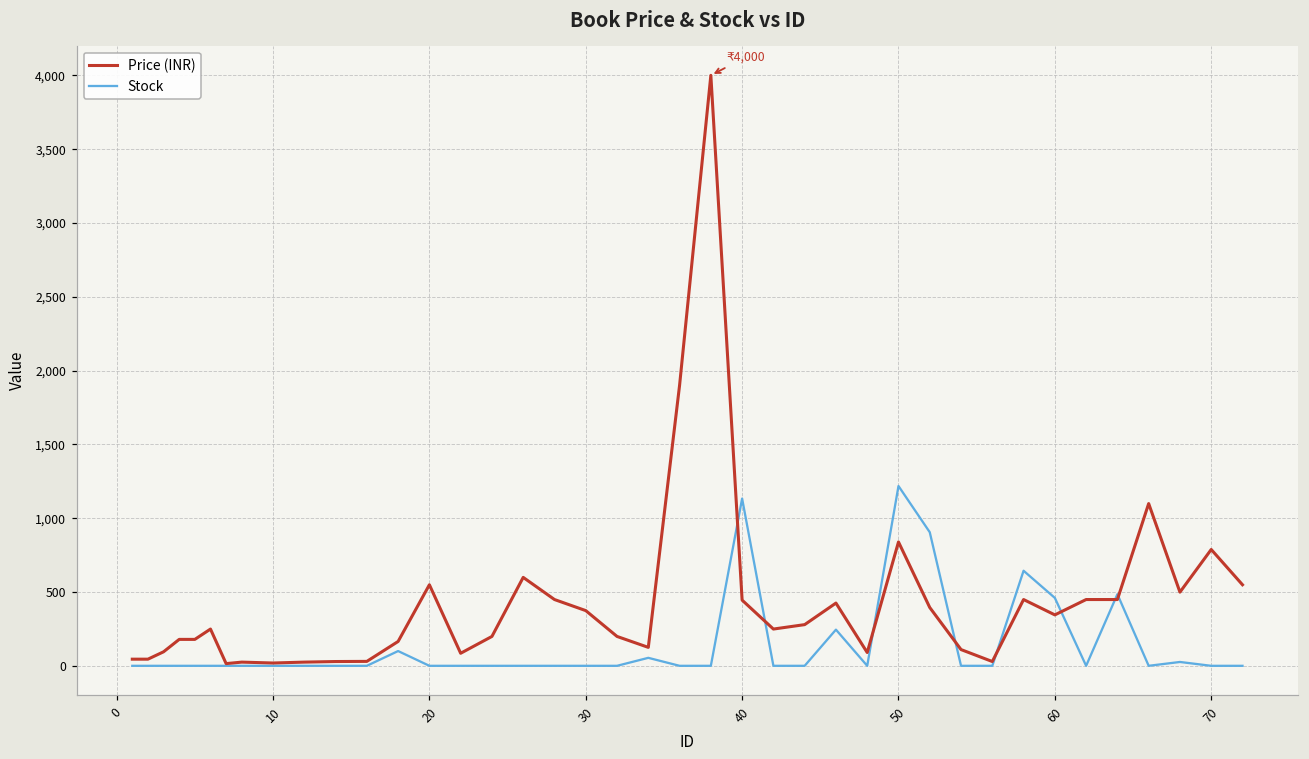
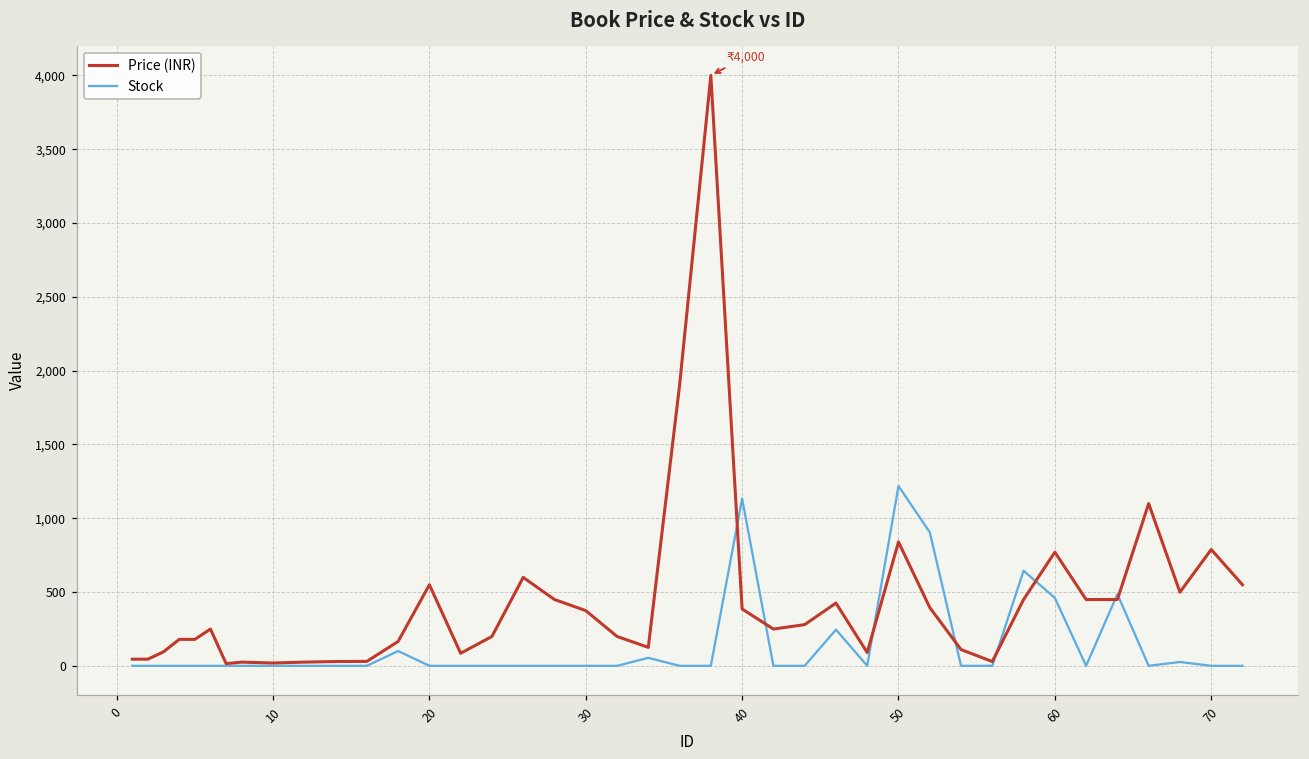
Price (INR), 40: 450 -> 390
Price (INR), 60: 350 -> 770
